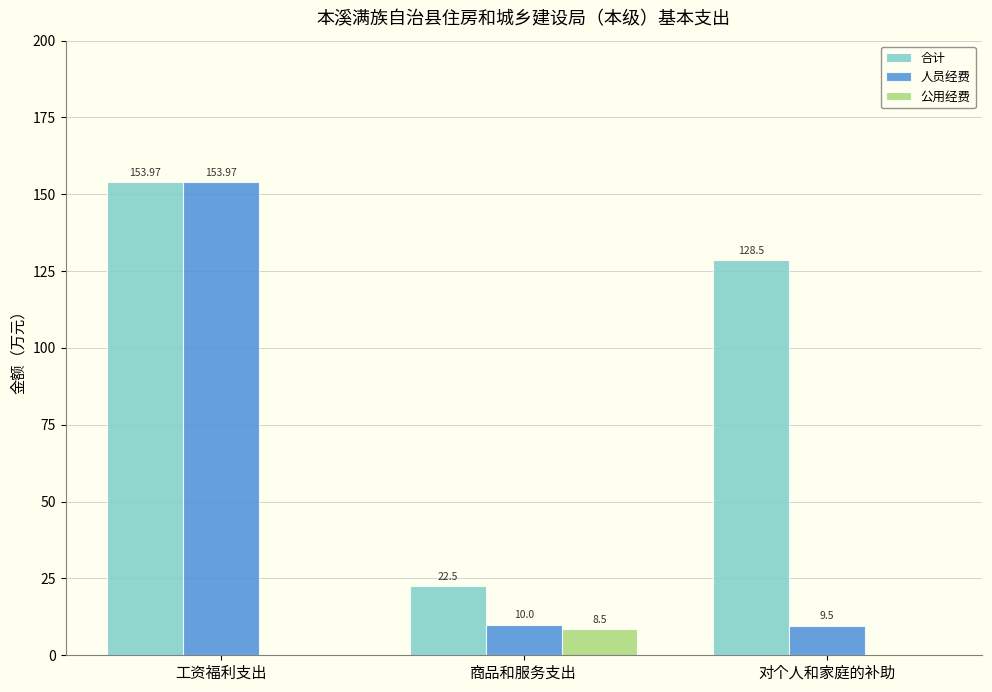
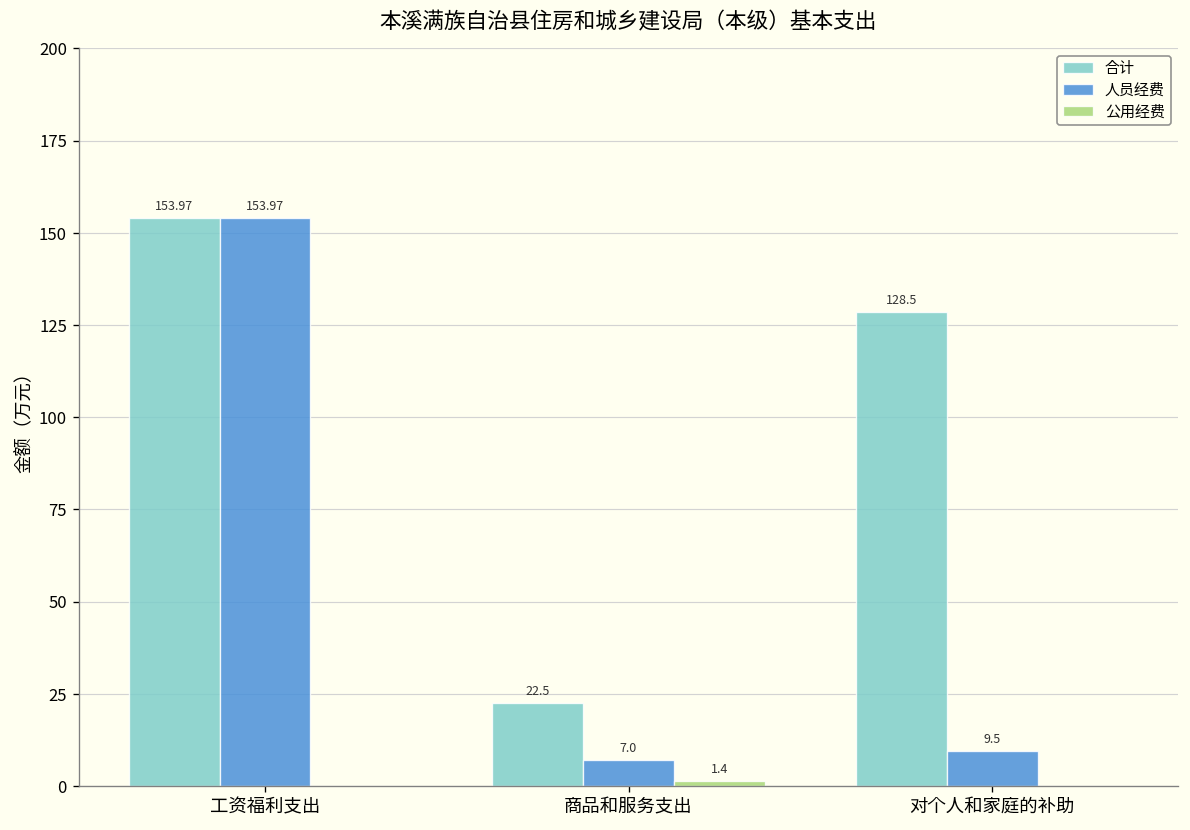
人员经费, 商品和服务支出: 10.0 -> 7.0
公用经费, 商品和服务支出: 8.5 -> 1.4
